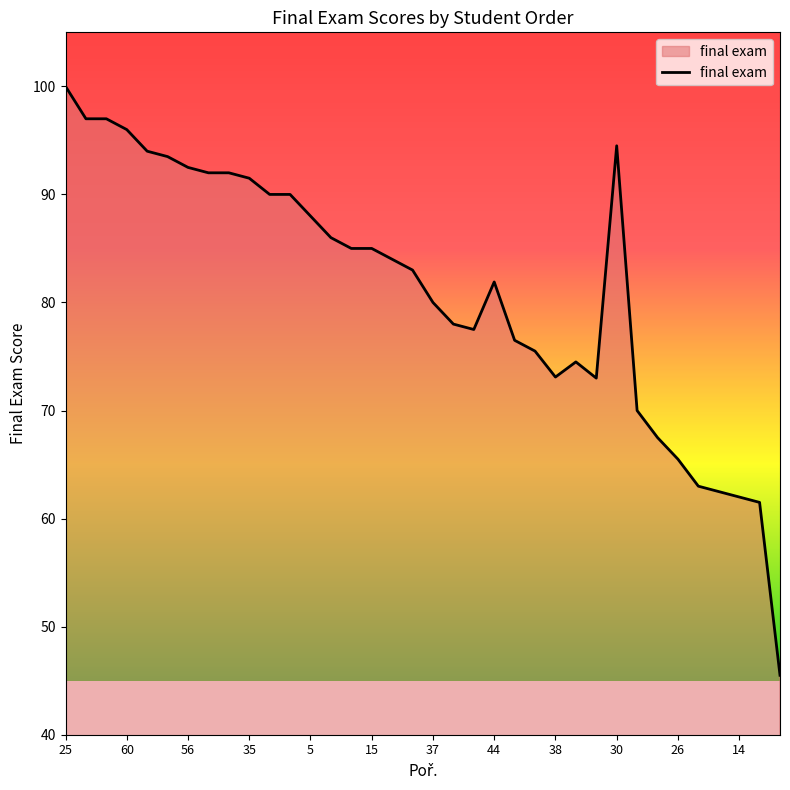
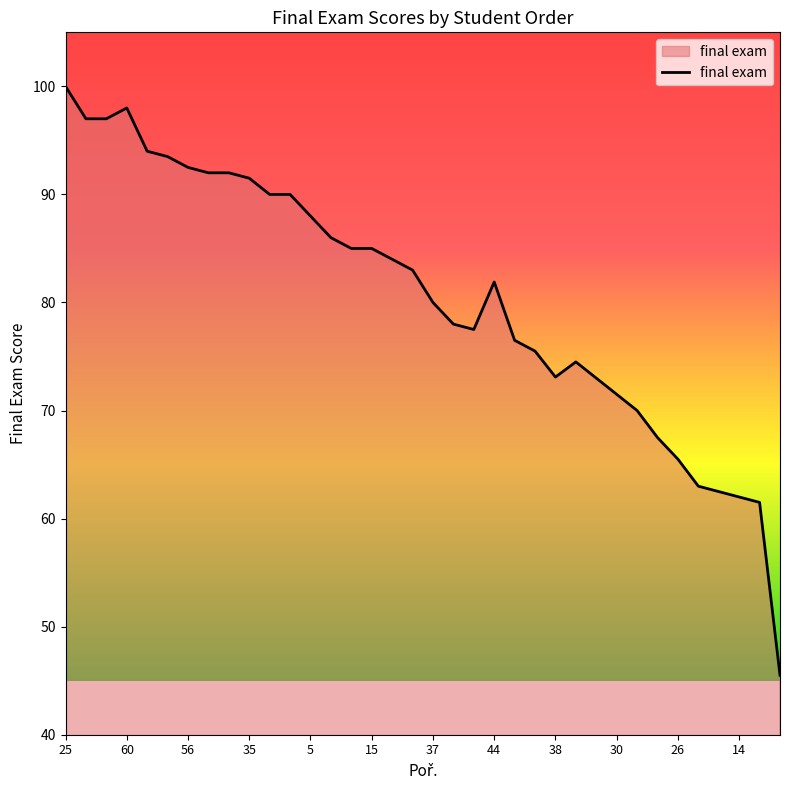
60: 96 -> 98
30: 94.5 -> 71.5
